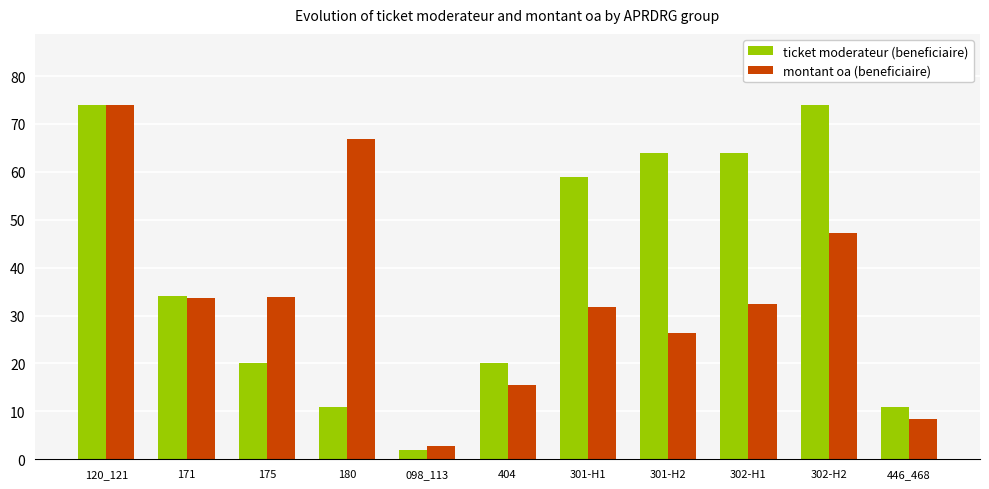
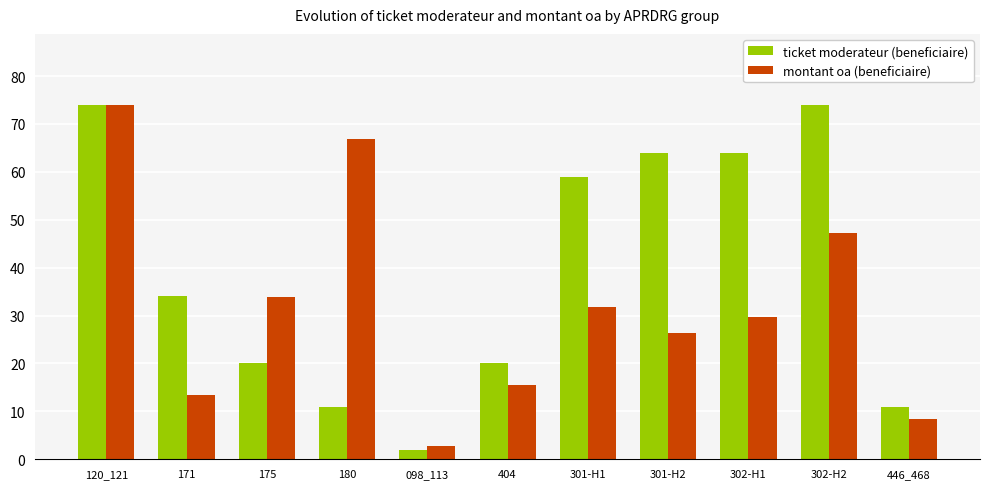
montant oa (beneficiaire), 171: 34 -> 13
montant oa (beneficiaire), 302-H1: 32 -> 30
